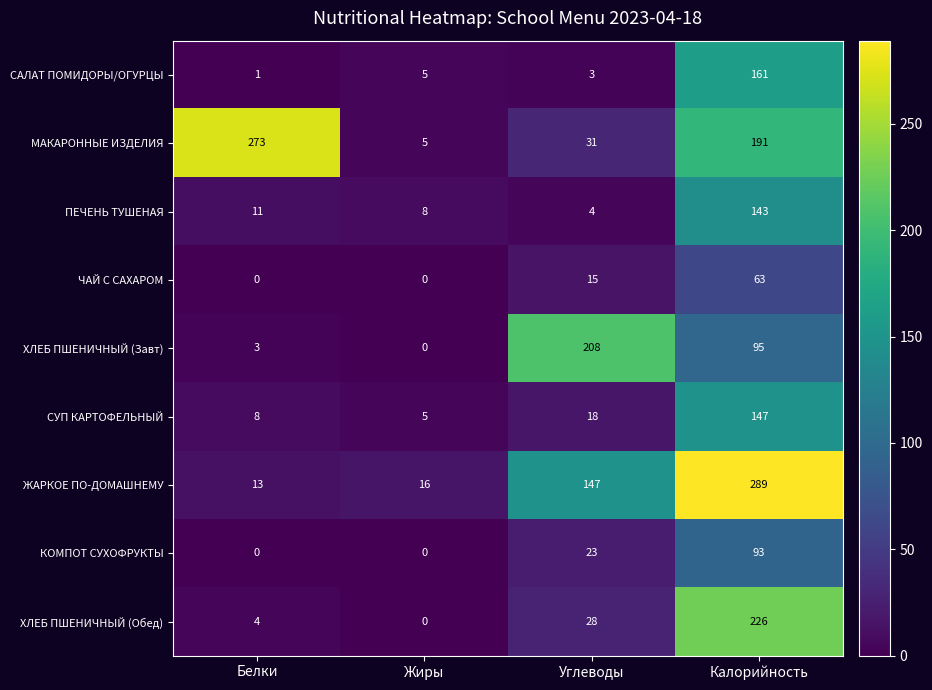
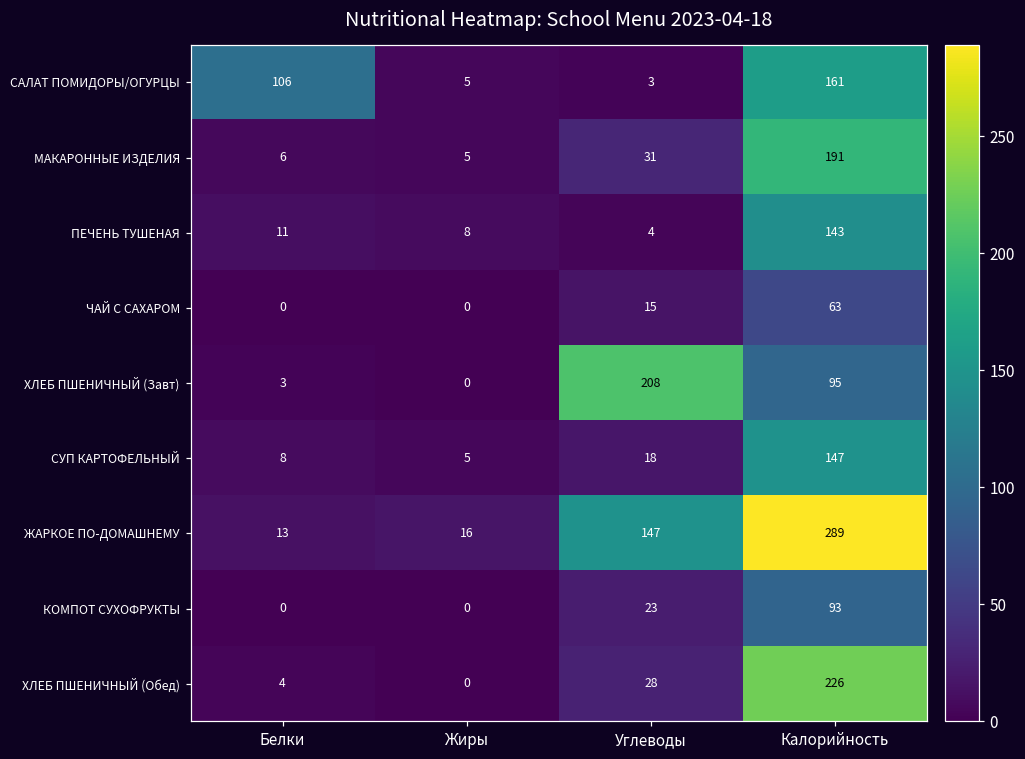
САЛАТ ПОМИДОРЫ/ОГУРЦЫ, Белки: 1 -> 106
МАКАРОННЫЕ ИЗДЕЛИЯ, Белки: 273 -> 6
